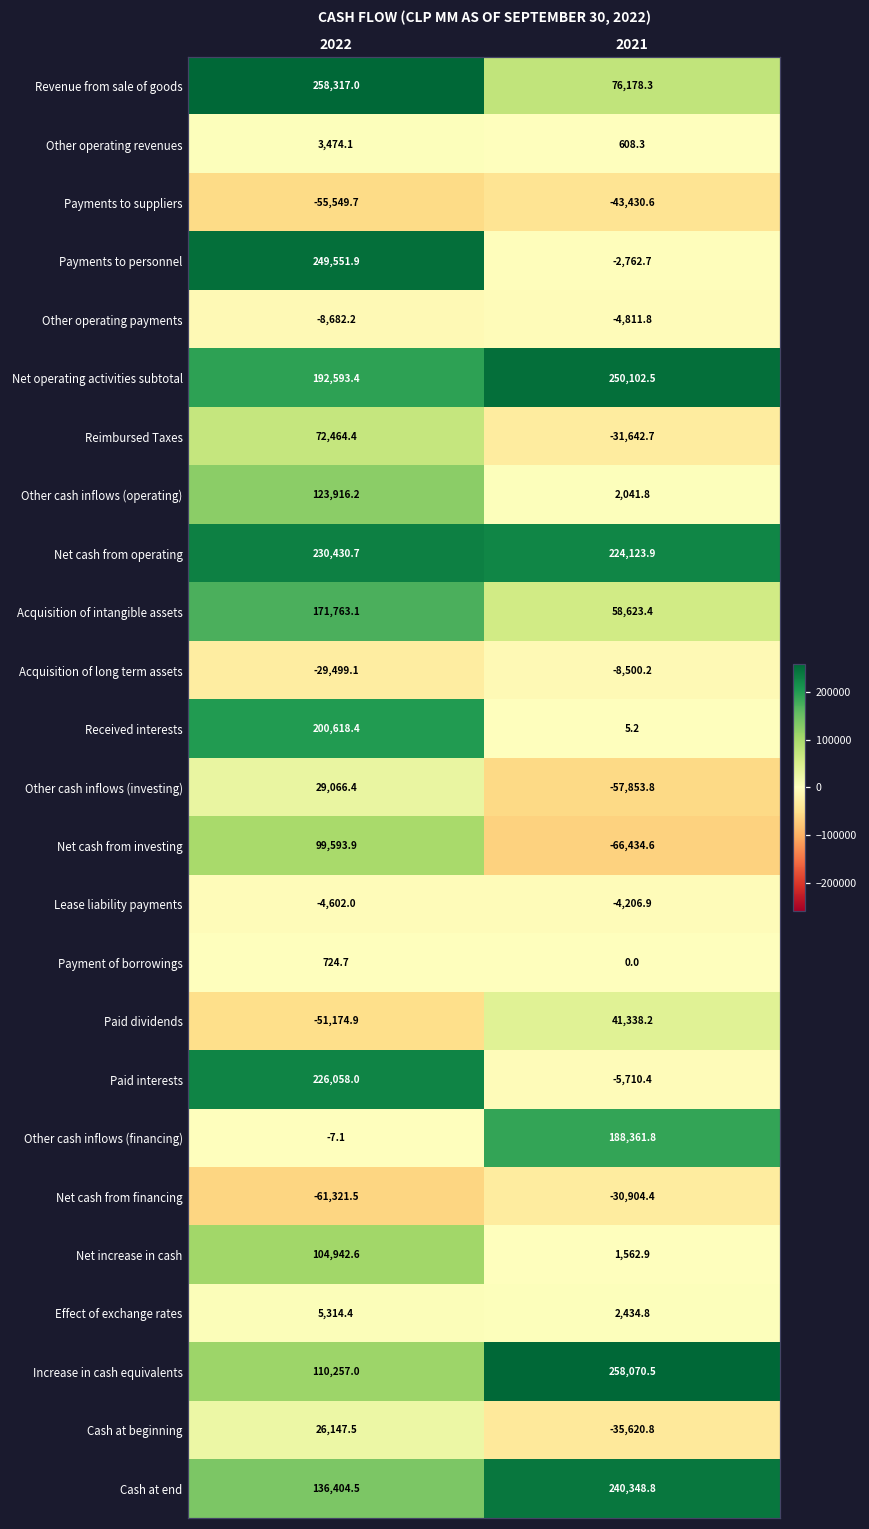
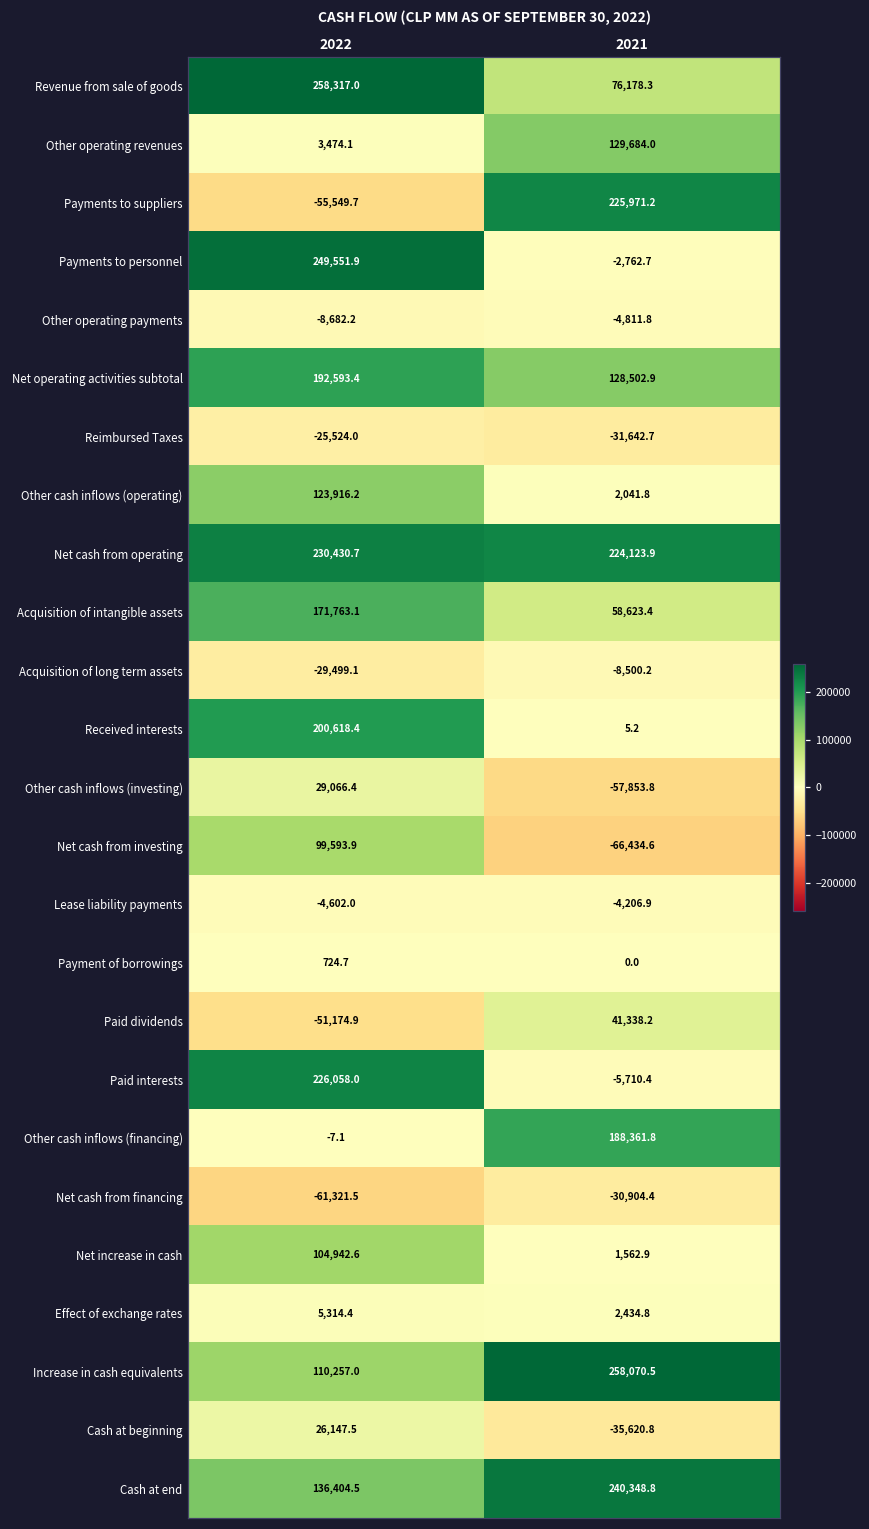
Other operating revenues, 2021: 608.3 -> 129,684.0
Payments to suppliers, 2021: -43,430.6 -> 225,971.2
Net operating activities subtotal, 2021: 250,102.5 -> 128,502.9
Reimbursed Taxes, 2022: 72,464.4 -> -25,524.0
